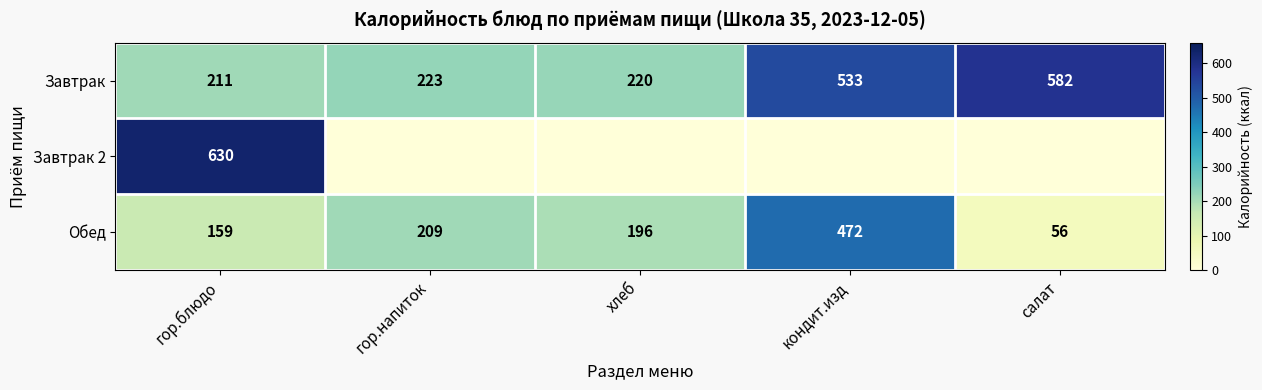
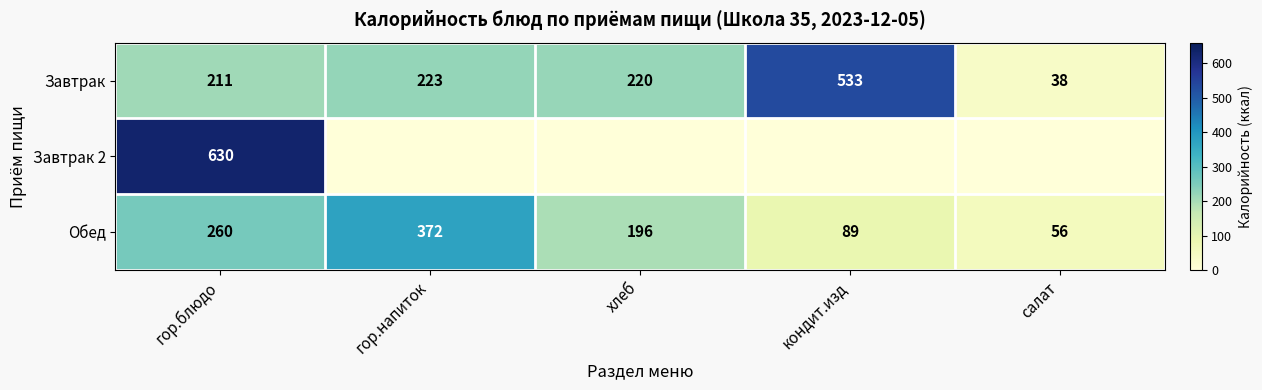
Завтрак, салат: 582 -> 38
Обед, гор.блюдо: 159 -> 260
Обед, гор.напиток: 209 -> 372
Обед, кондит.изд: 472 -> 89
